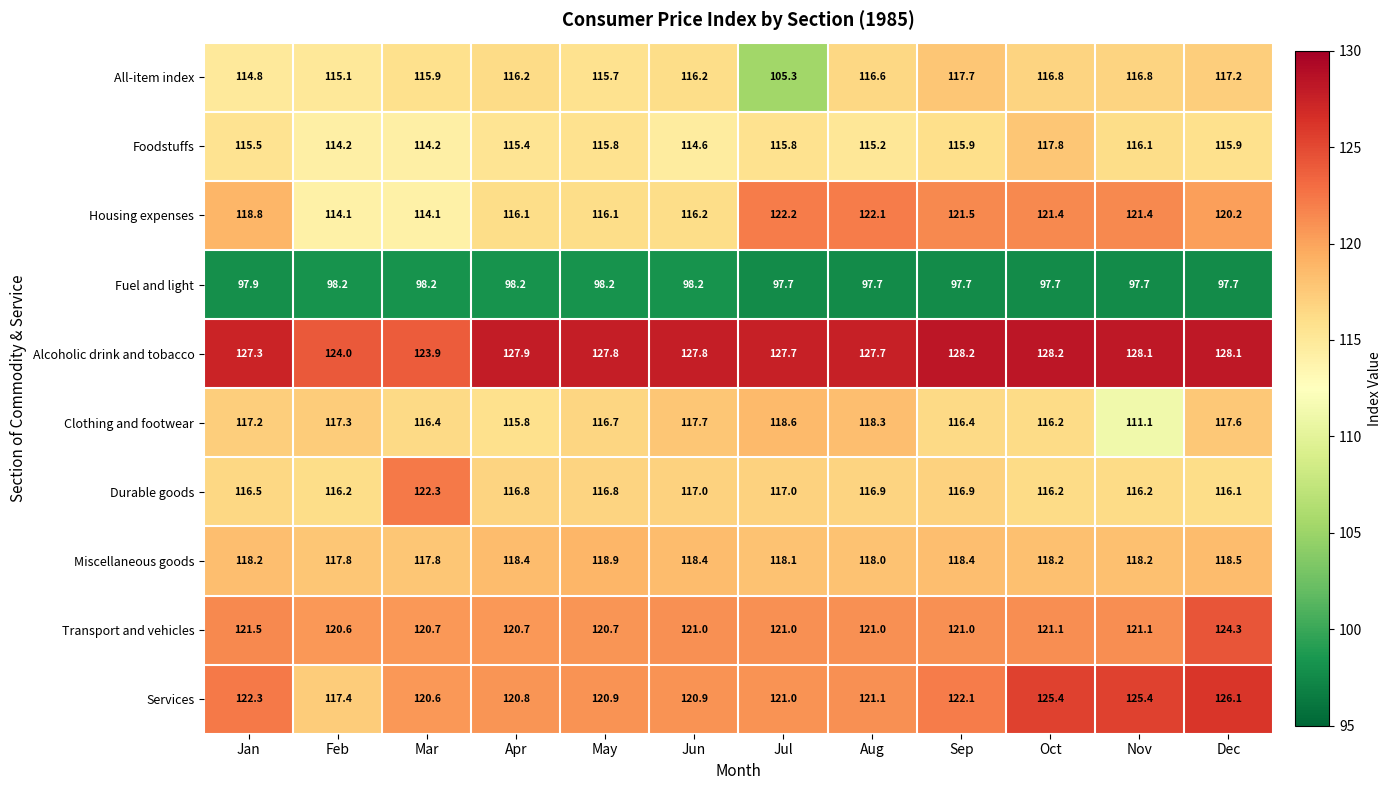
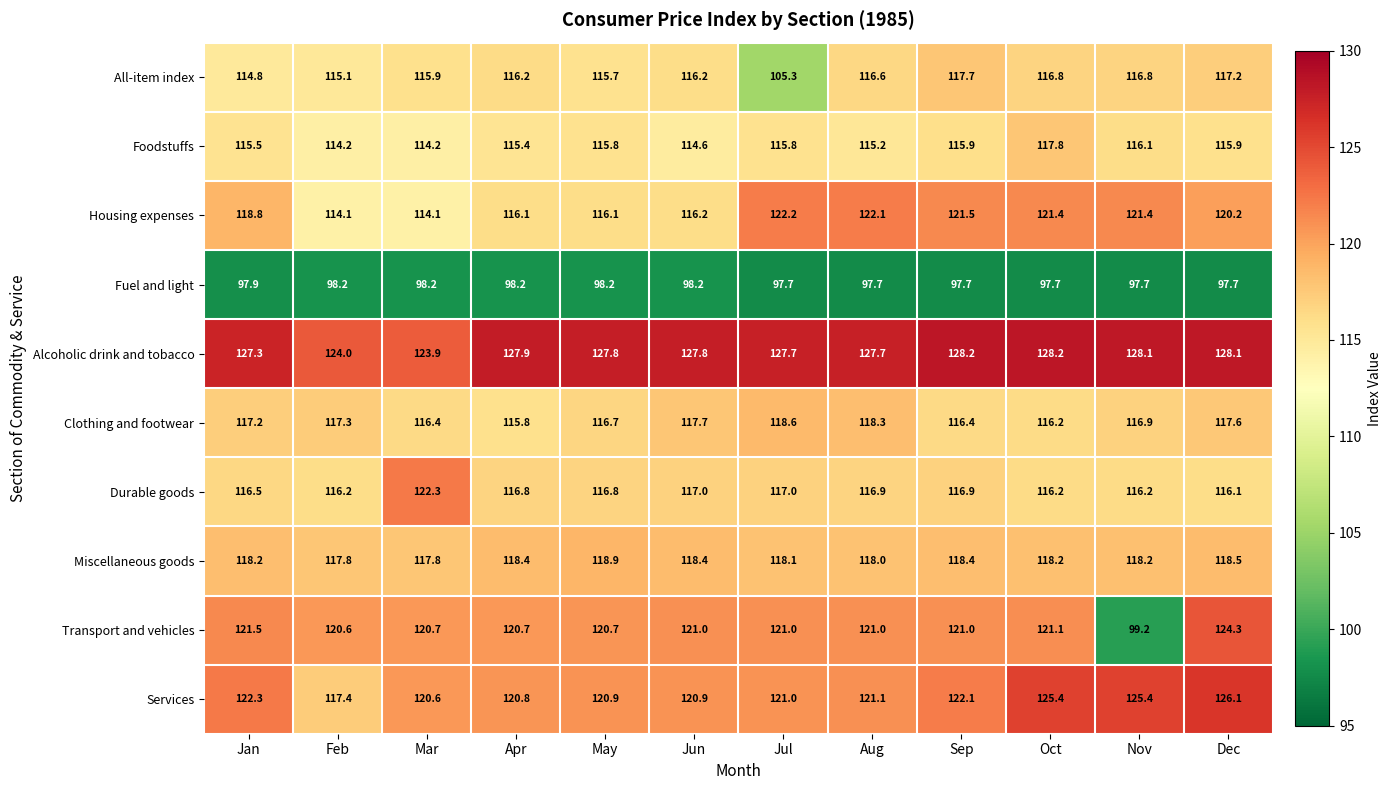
Clothing and footwear, Nov: 111.1 -> 116.9
Transport and vehicles, Nov: 121.1 -> 99.2
